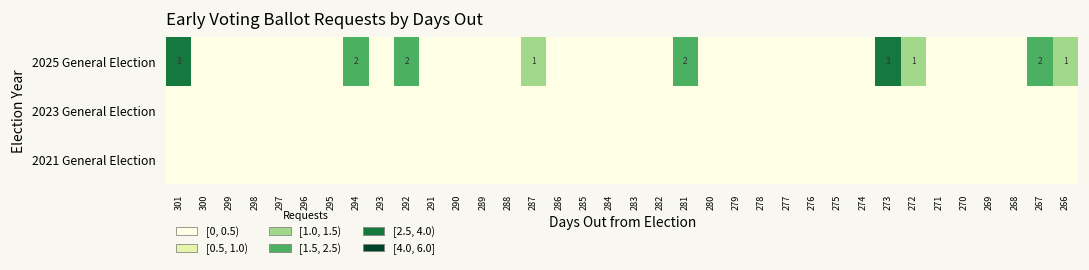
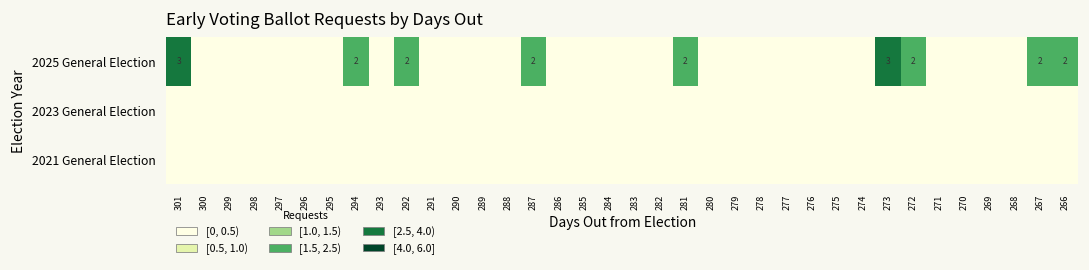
2025 General Election, 287: 1 -> 2
2025 General Election, 272: 1 -> 2
2025 General Election, 266: 1 -> 2
